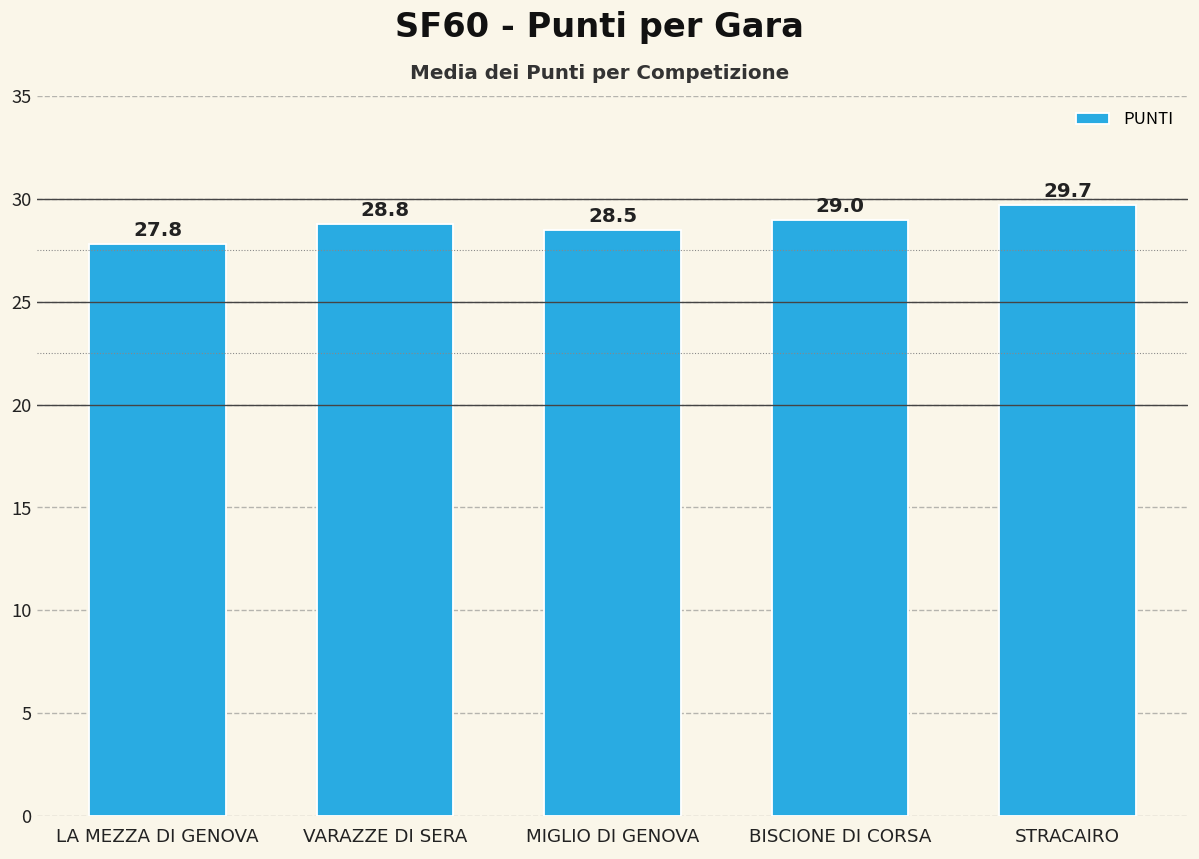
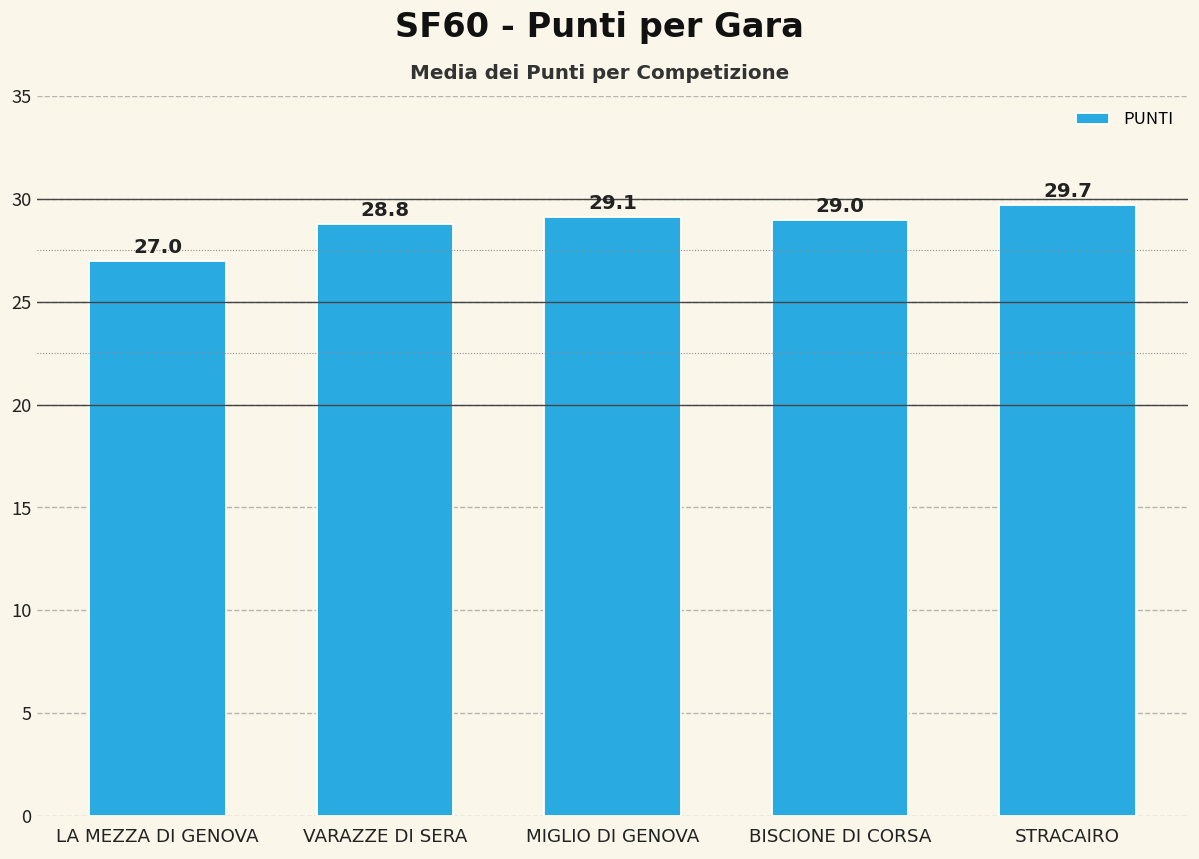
LA MEZZA DI GENOVA: 27.8 -> 27.0
MIGLIO DI GENOVA: 28.5 -> 29.1
